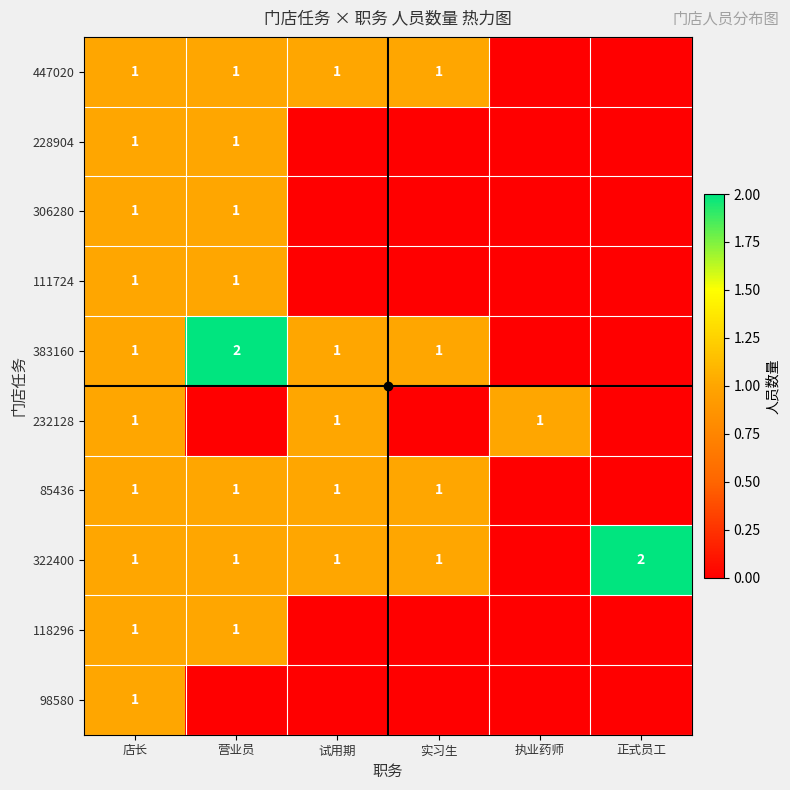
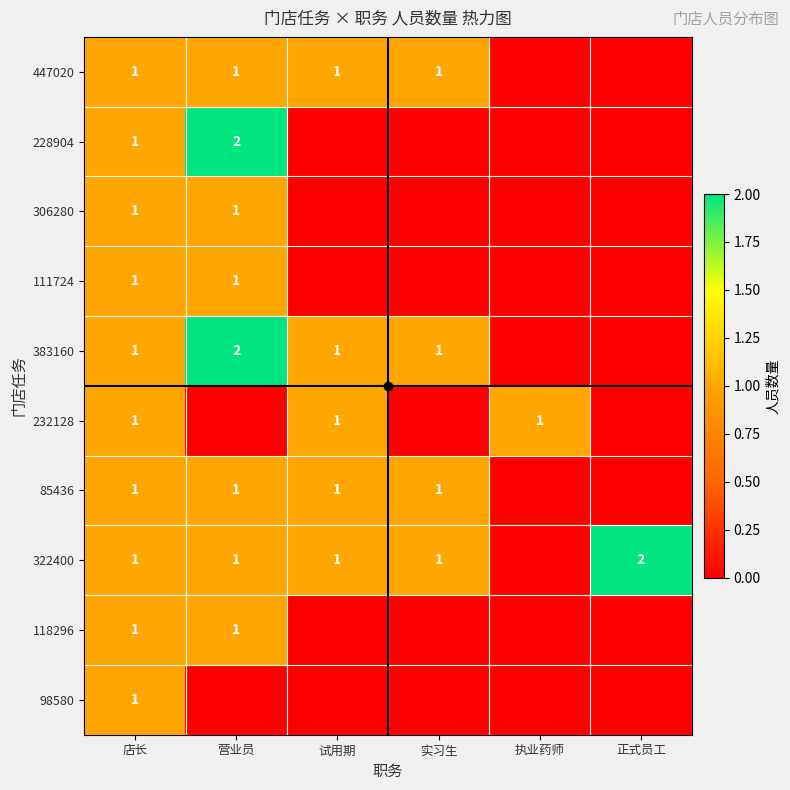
228904, 营业员: 1 -> 2
